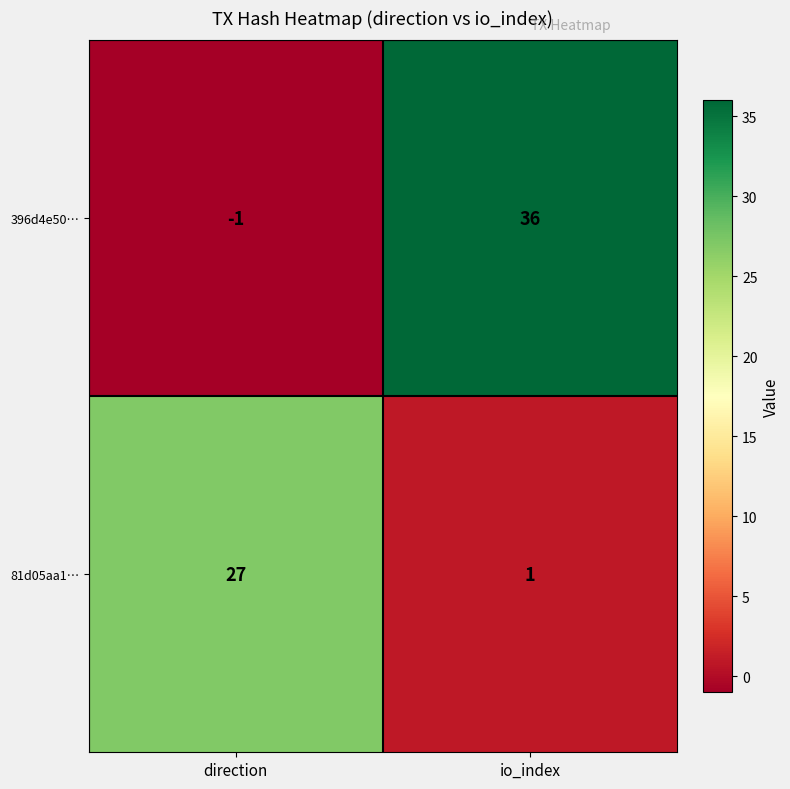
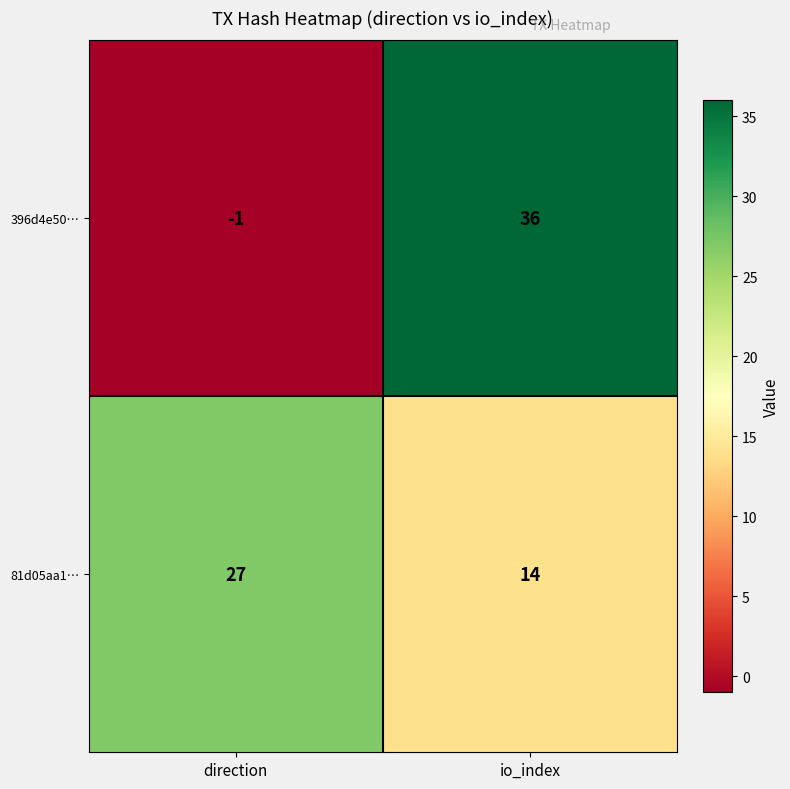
81d05aa1…, io_index: 1 -> 14
